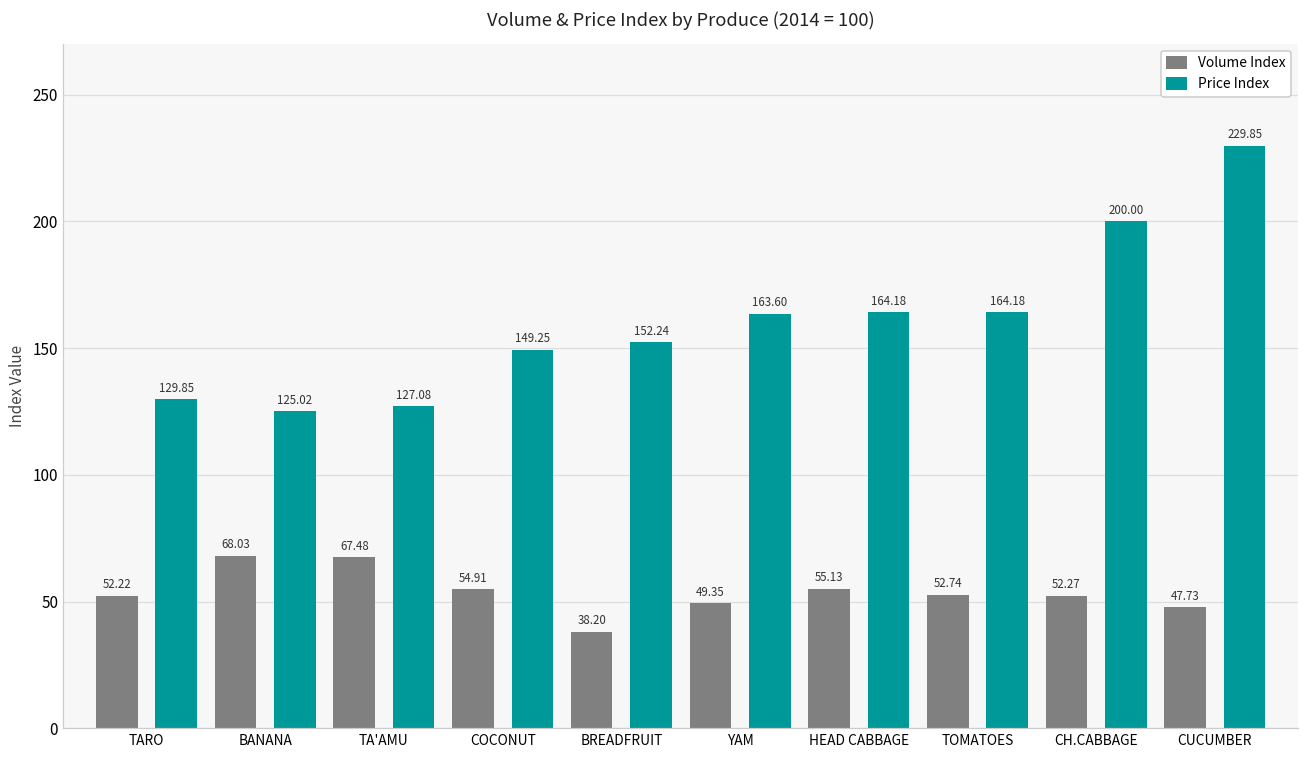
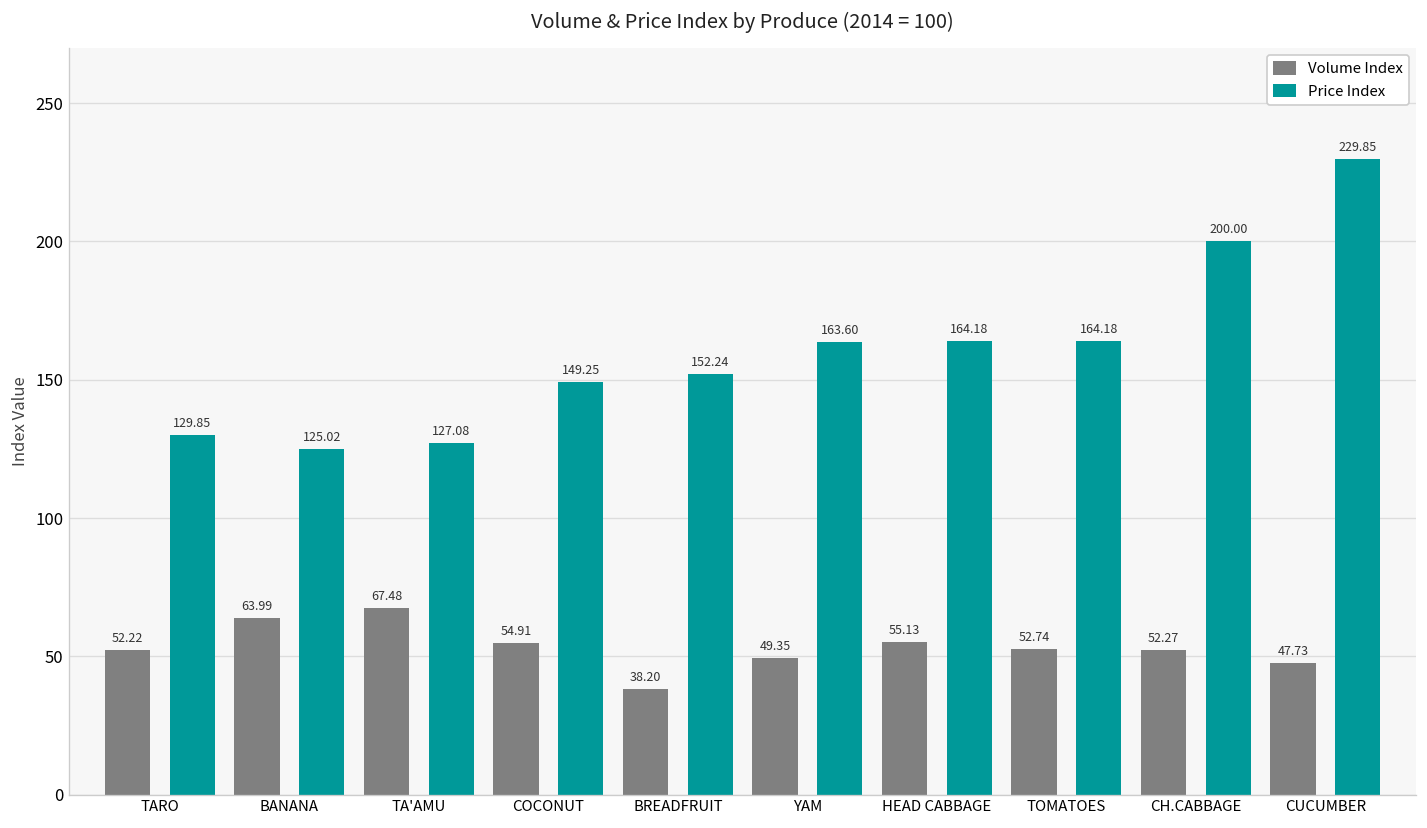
Volume Index, BANANA: 68.03 -> 63.99
